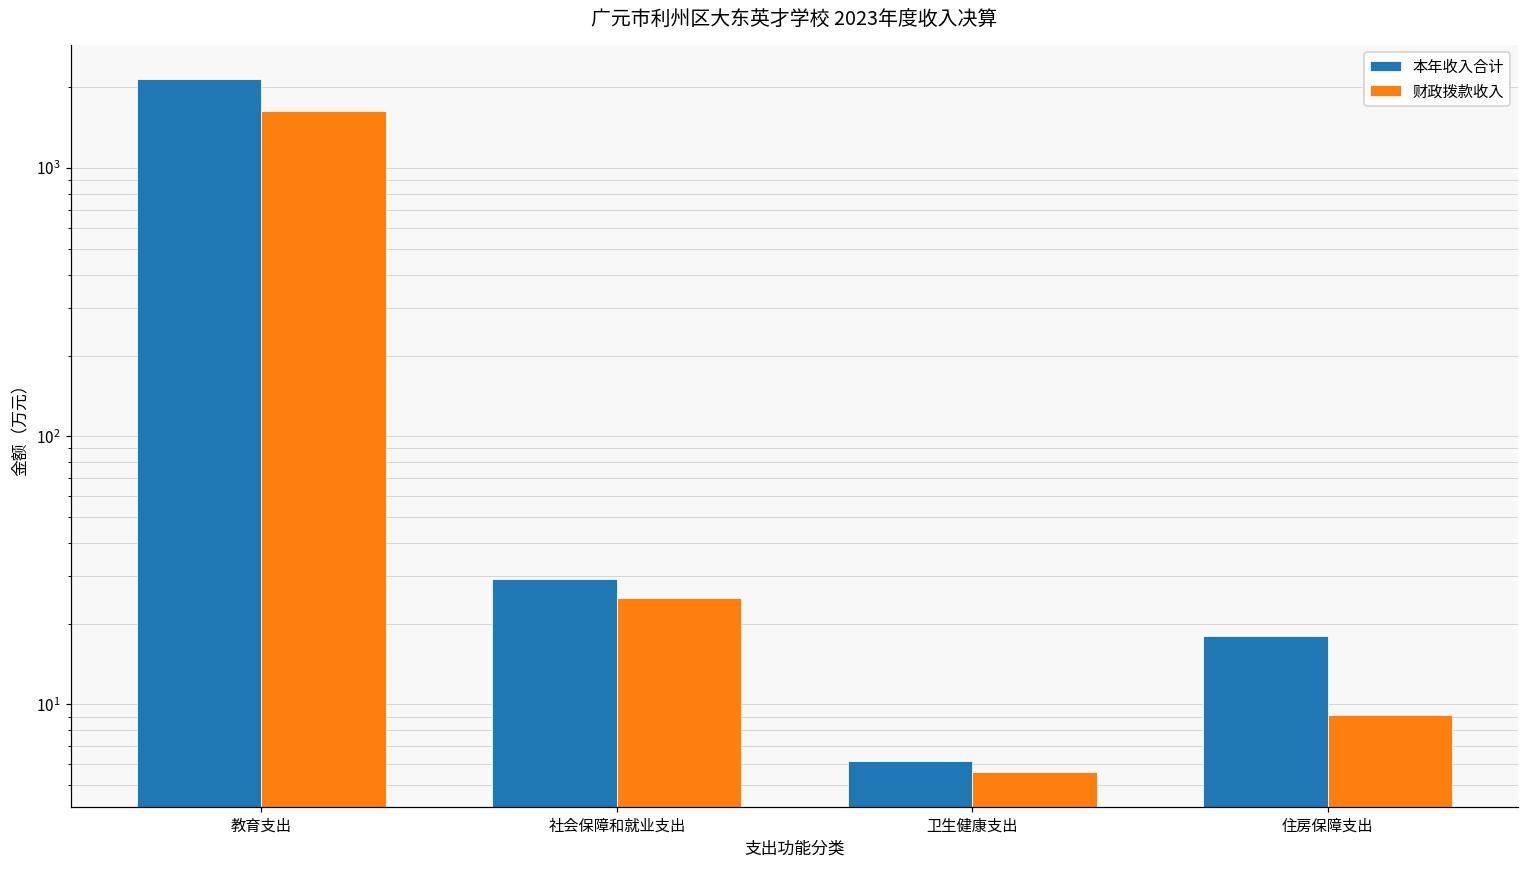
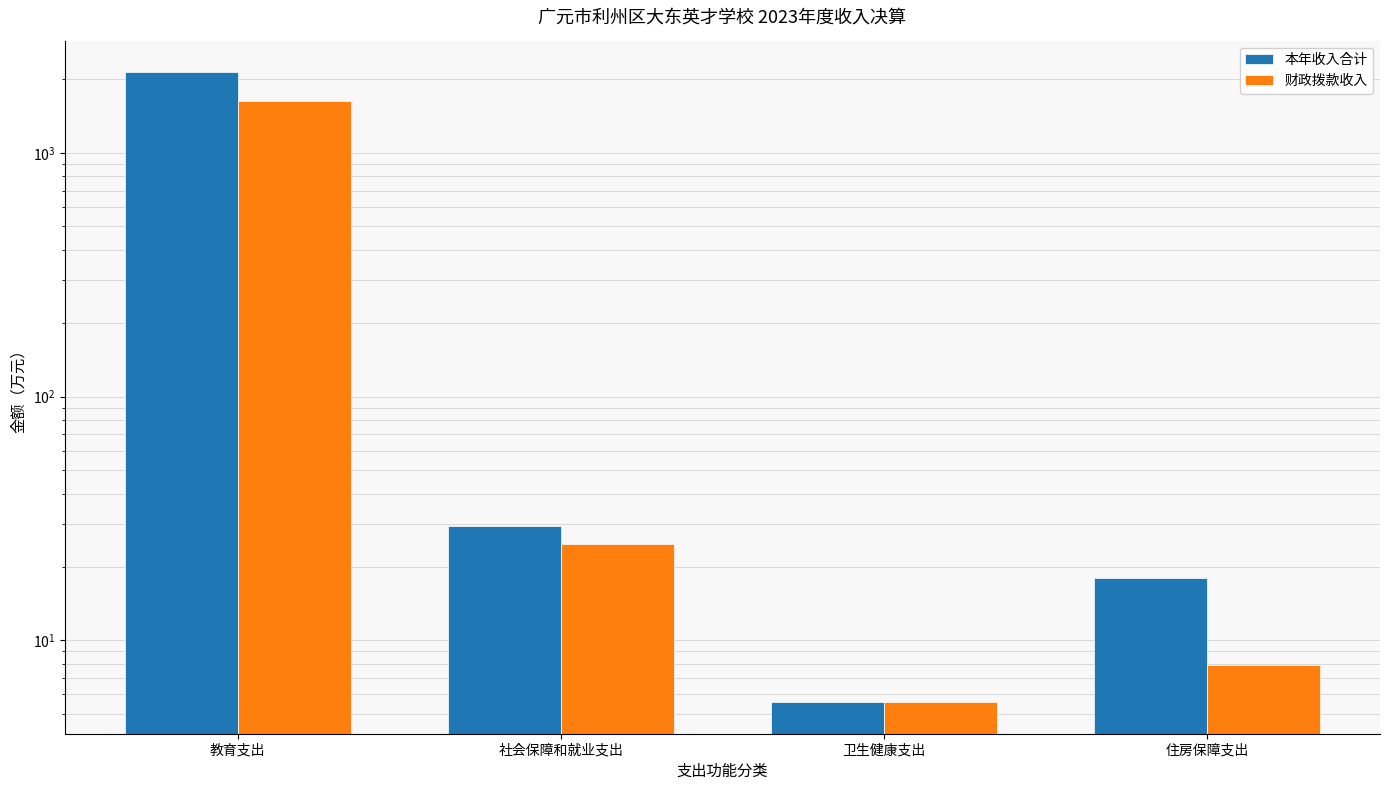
本年收入合计, 卫生健康支出: 6.2 -> 5.6
财政拨款收入, 住房保障支出: 9.2 -> 7.9
